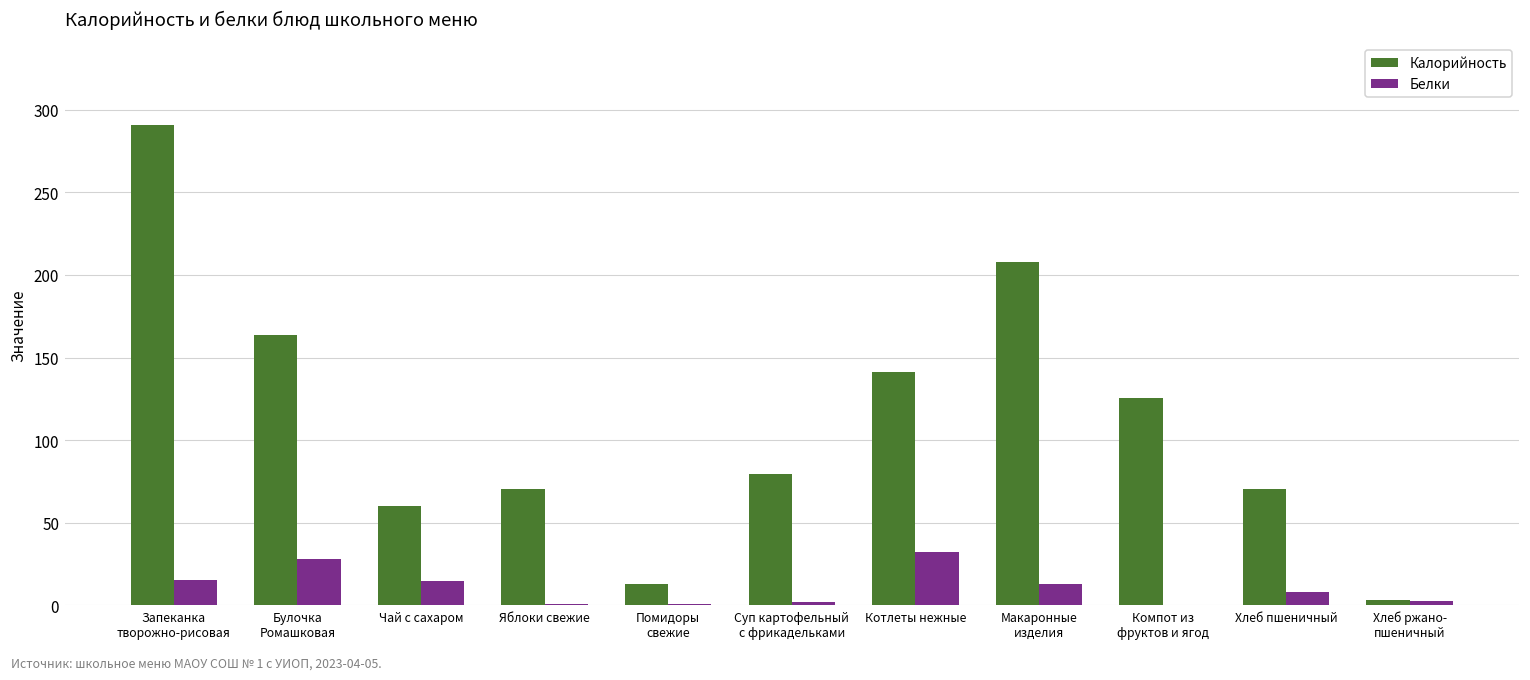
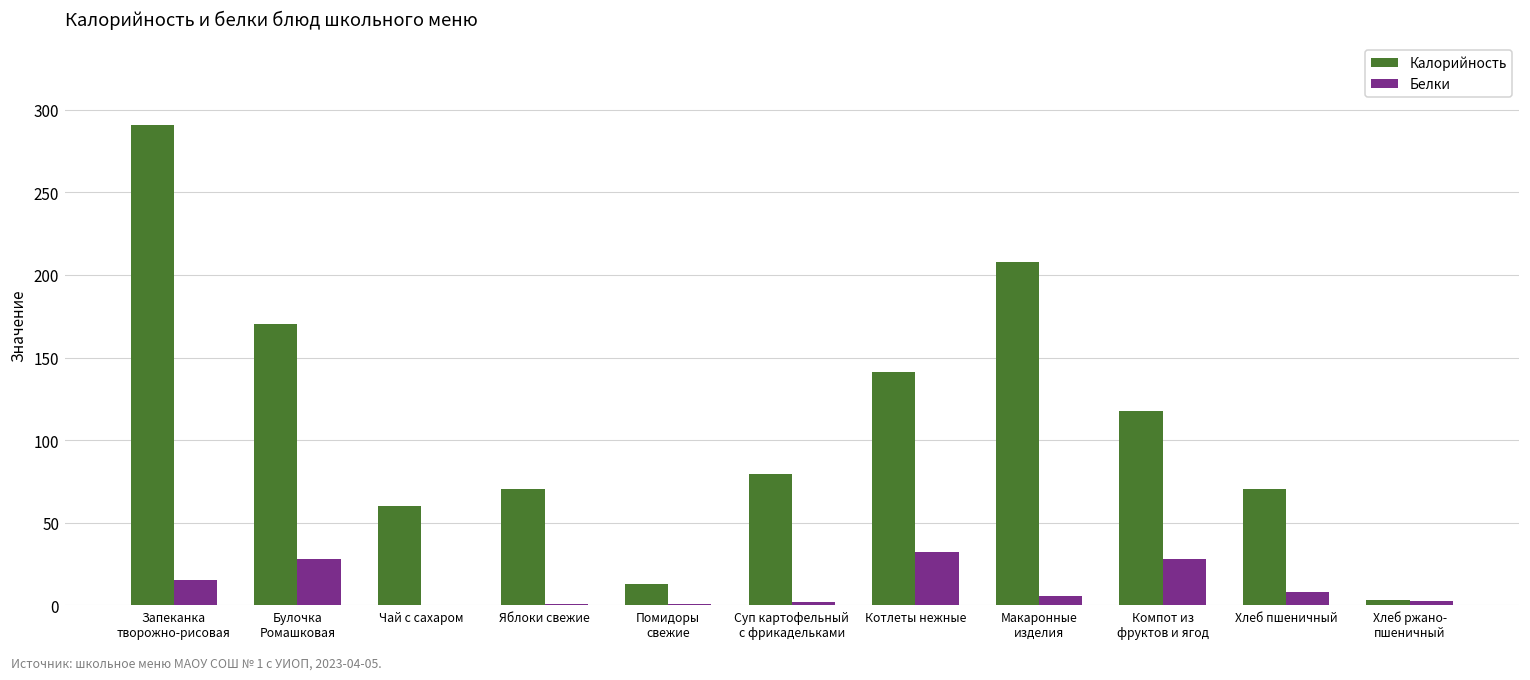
Калорийность, Булочка Ромашковая: 164 -> 170
Белки, Чай с сахаром: 15 -> 0
Белки, Макаронные изделия: 13 -> 6
Калорийность, Компот из фруктов и ягод: 126 -> 118
Белки, Компот из фруктов и ягод: 0 -> 28
